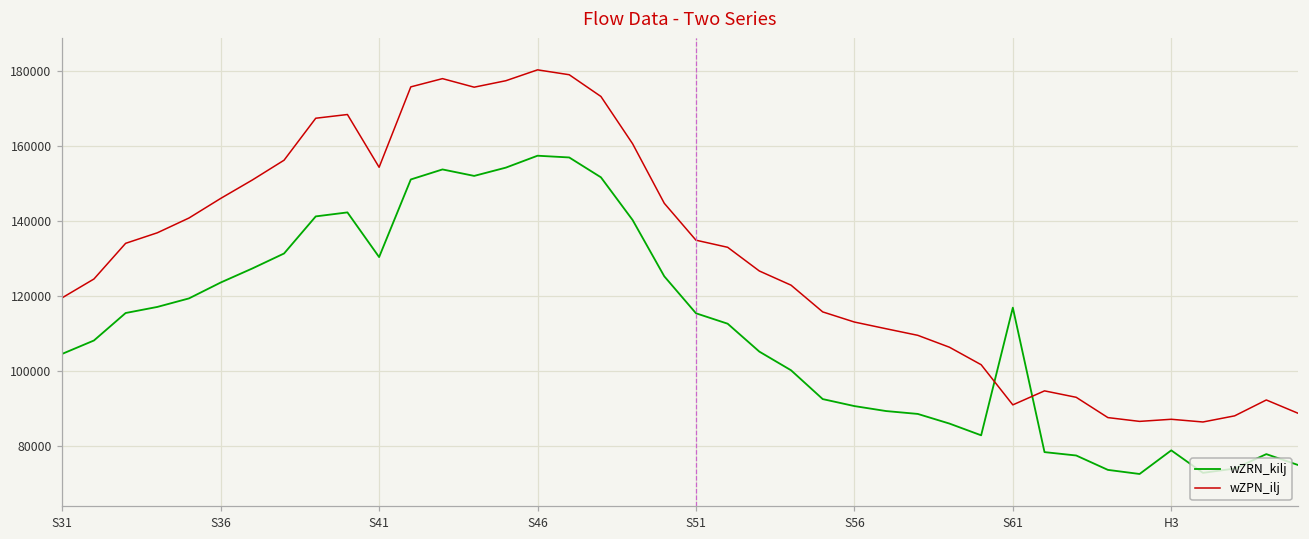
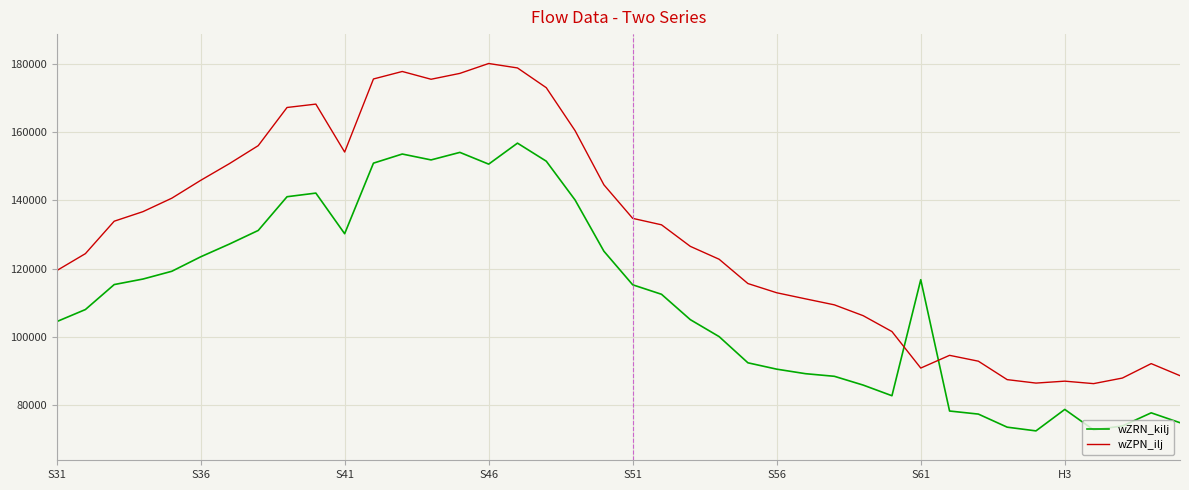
wZRN_kilj, S46: 157000 -> 151000
